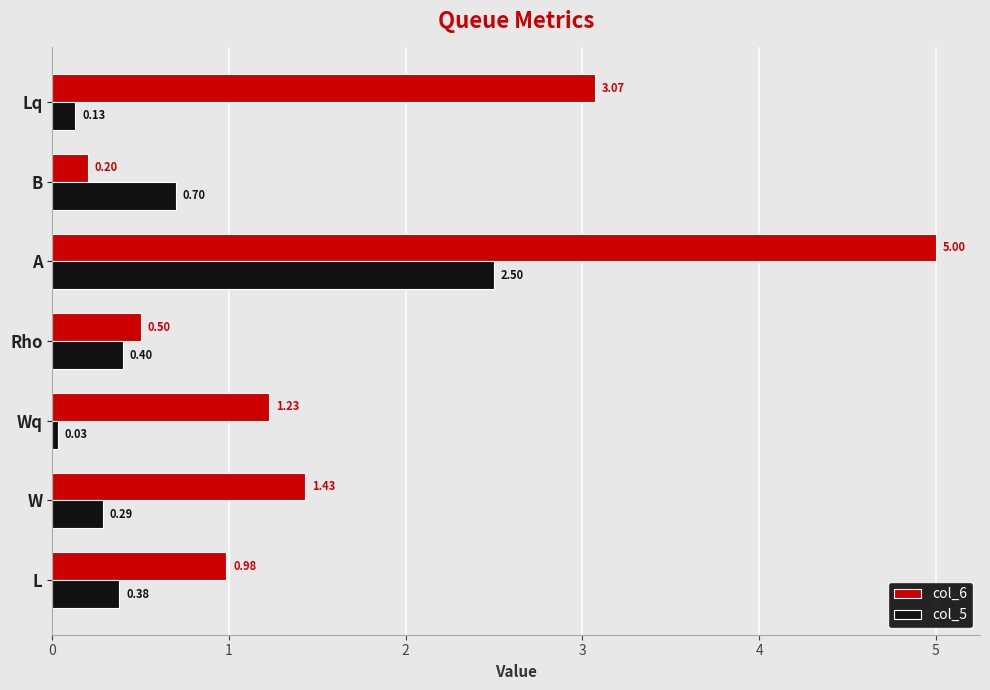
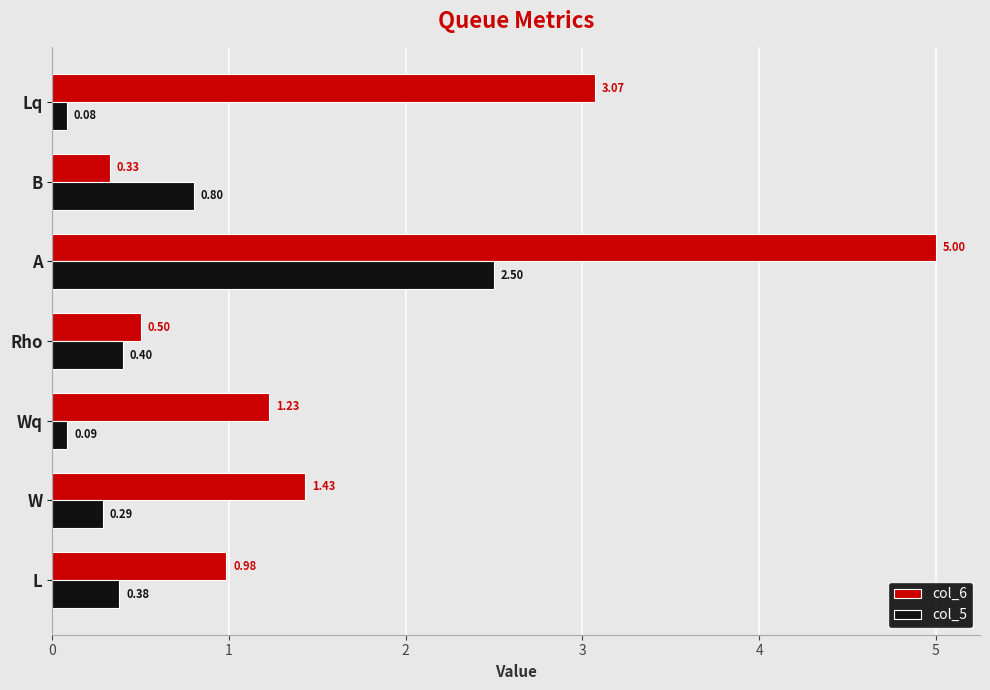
col_5, Lq: 0.13 -> 0.08
col_6, B: 0.20 -> 0.33
col_5, B: 0.70 -> 0.80
col_5, Wq: 0.03 -> 0.09
